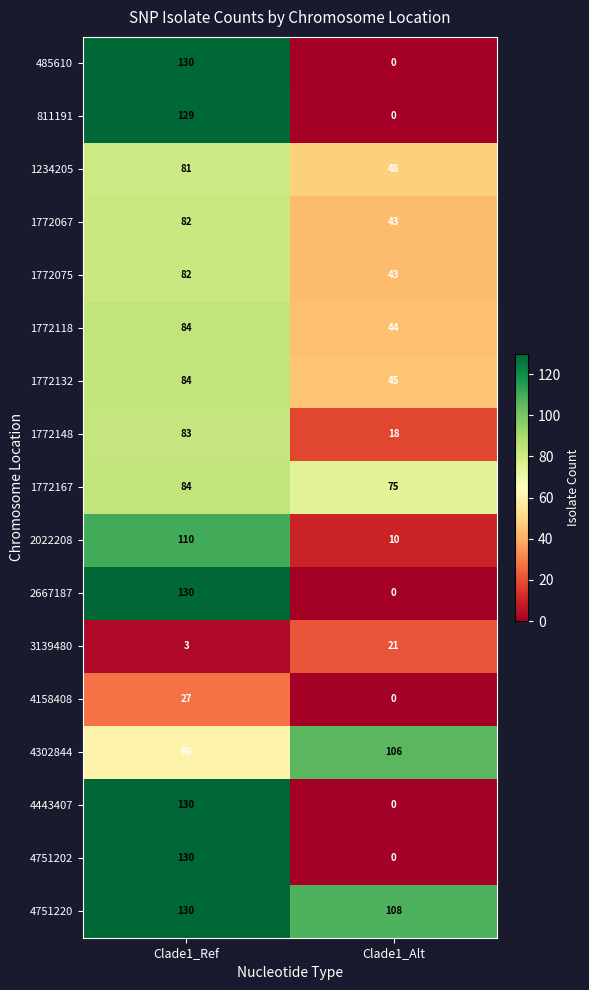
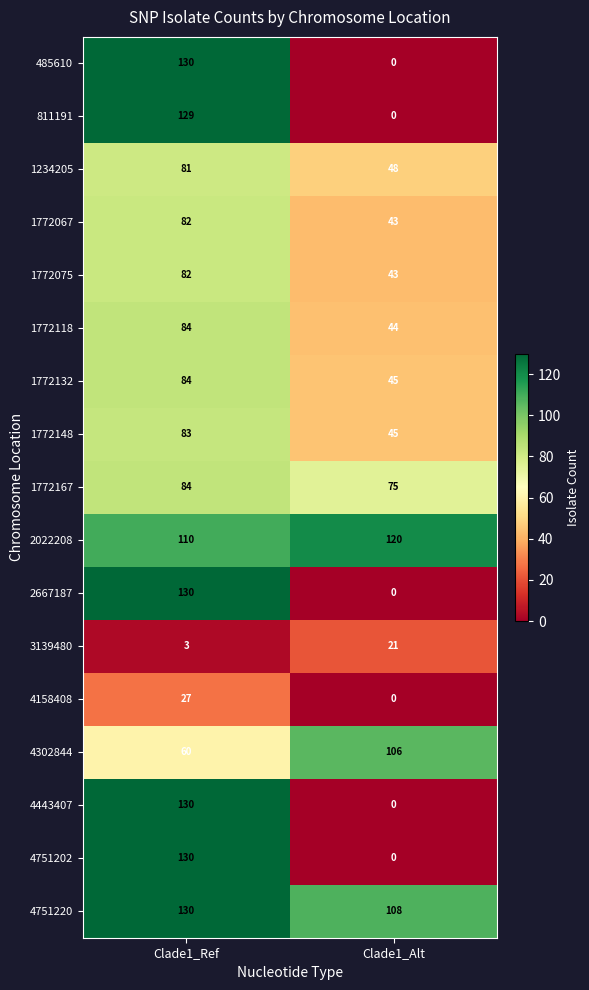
1772148, Clade1_Alt: 18 -> 45
2022208, Clade1_Alt: 10 -> 120
